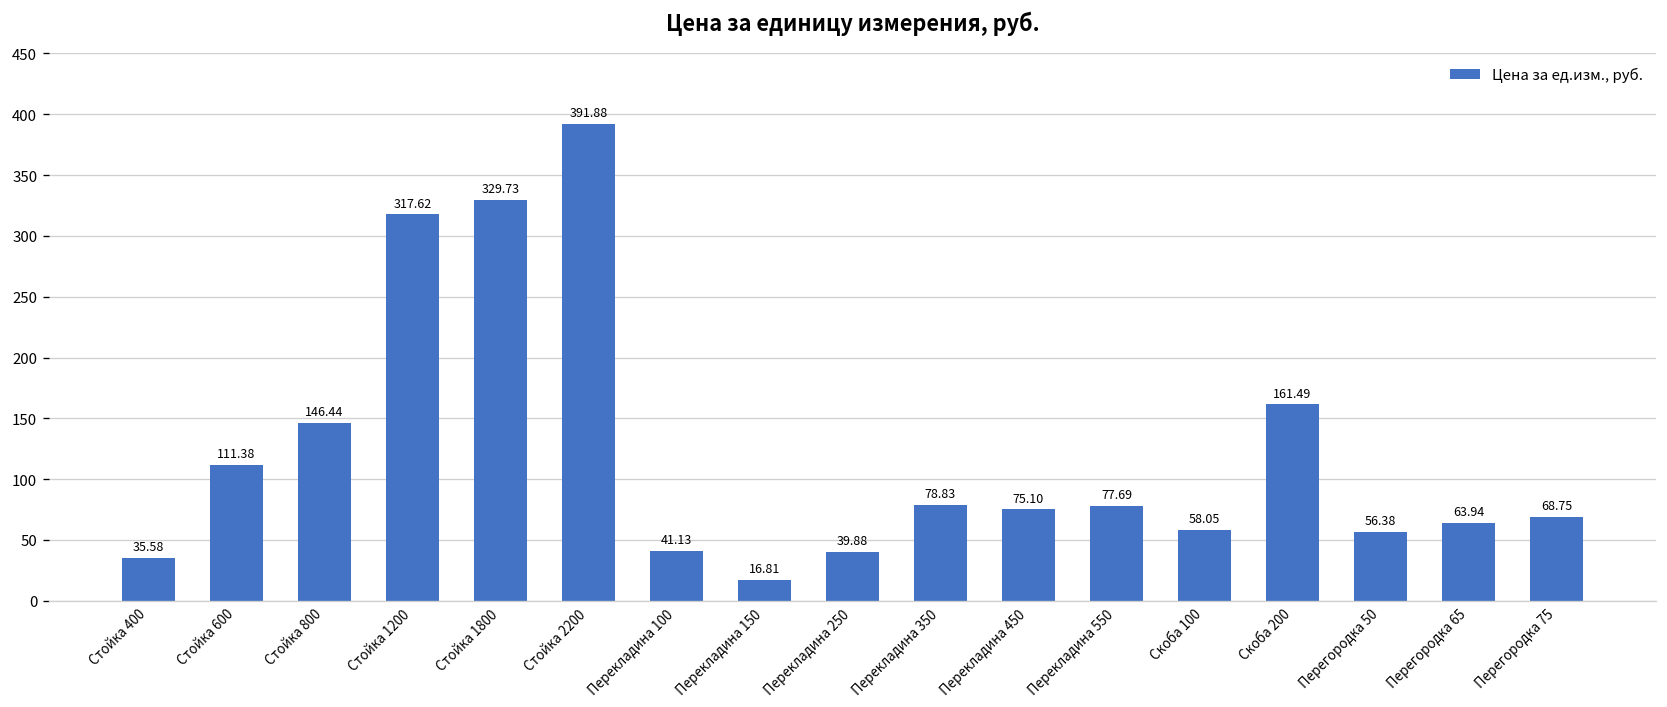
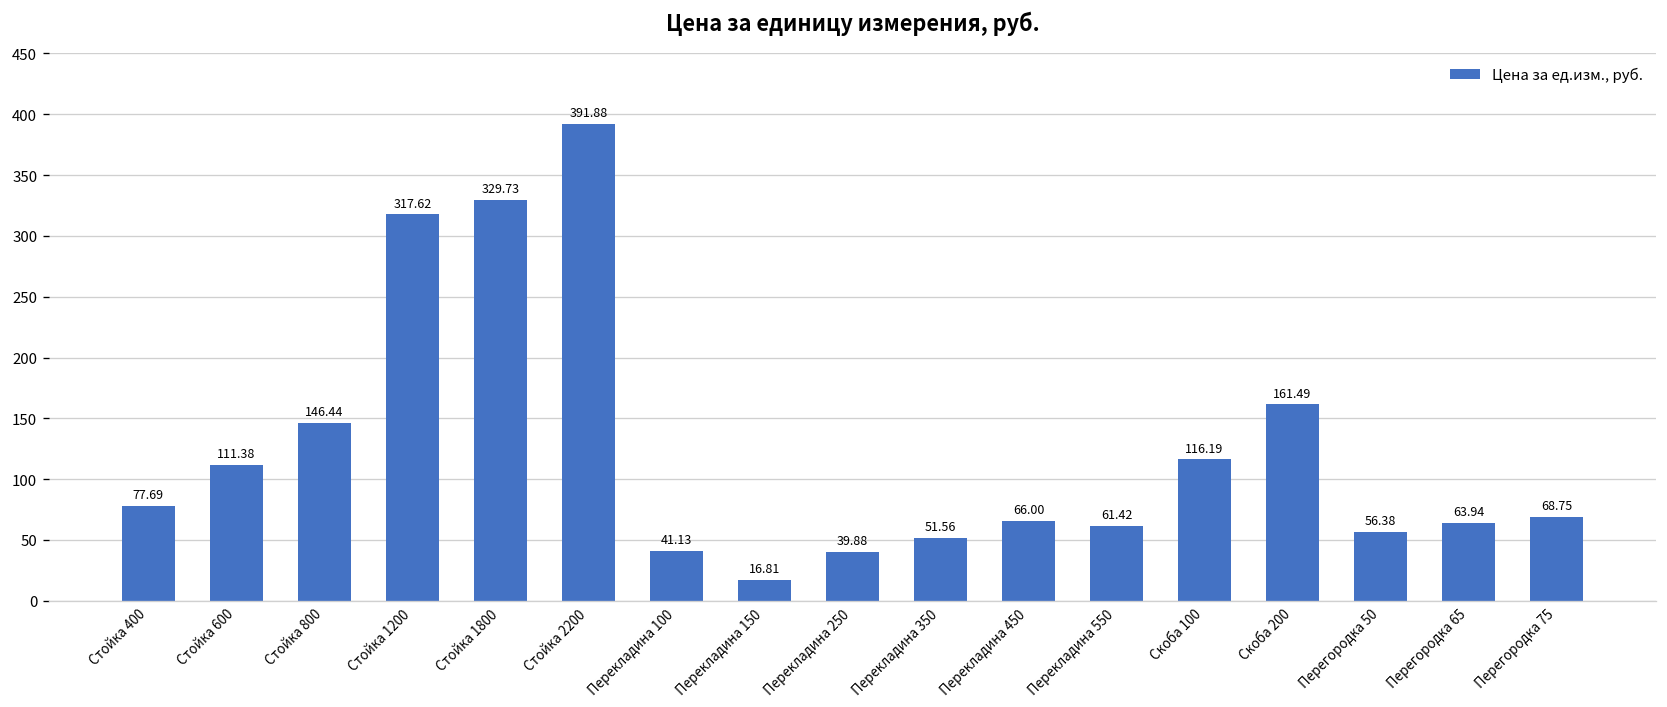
Стойка 400: 35.58 -> 77.69
Перекладина 350: 78.83 -> 51.56
Перекладина 450: 75.10 -> 66.00
Перекладина 550: 77.69 -> 61.42
Скоба 100: 58.05 -> 116.19
